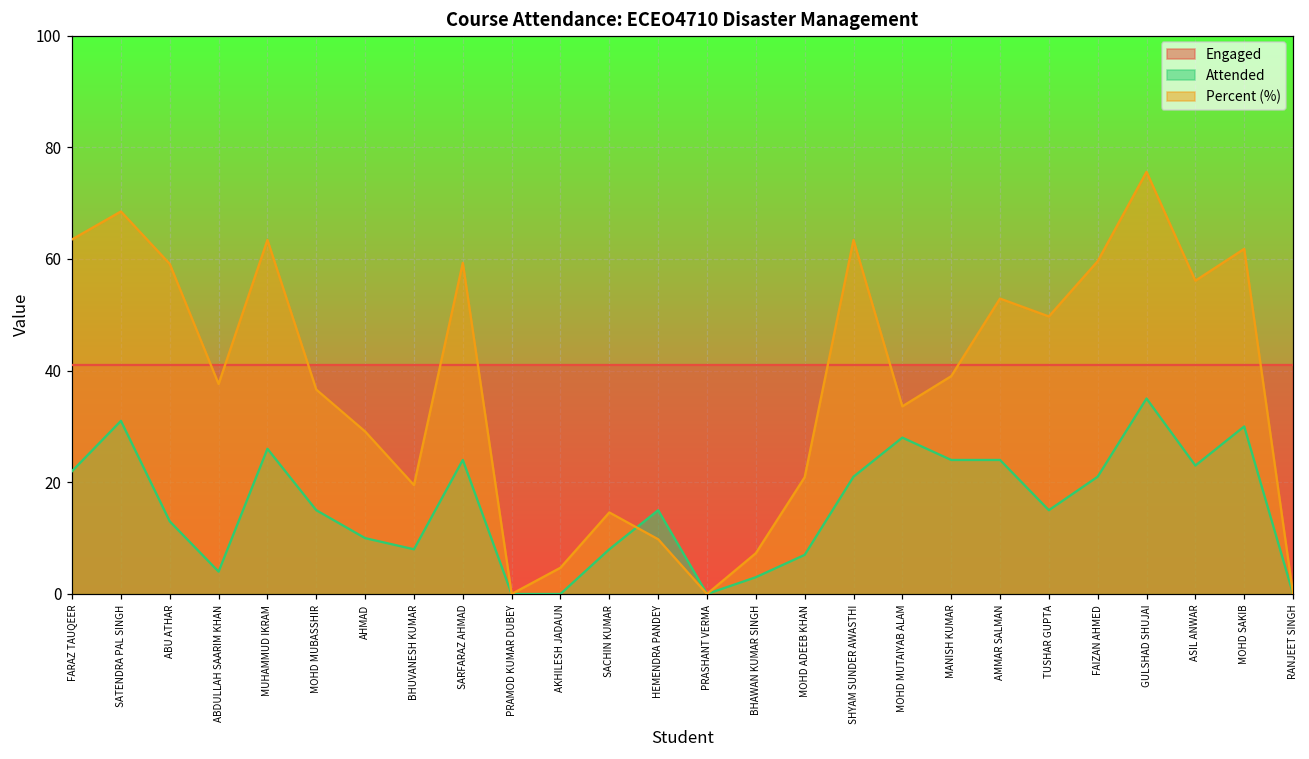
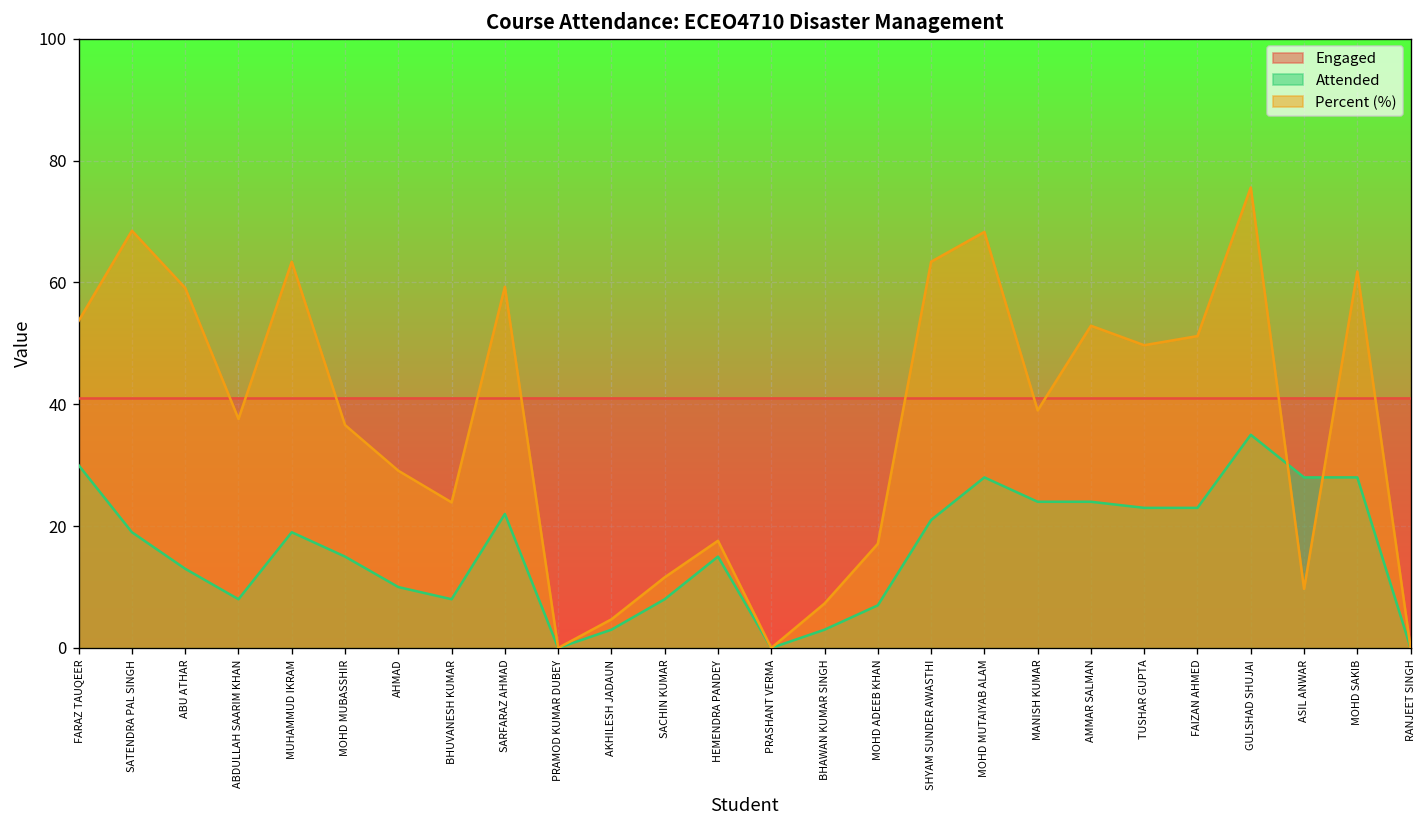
Attended, FARAZ TAUQEER: 22 -> 30
Percent (%), FARAZ TAUQEER: 64 -> 54
Attended, SATENDRA PAL SINGH: 31 -> 19
Attended, ABDULLAH SAARIM KHAN: 4 -> 8
Attended, MUHAMMUD IKRAM: 26 -> 19
Percent (%), BHUVANESH KUMAR: 20 -> 24
Attended, SARFARAZ AHMAD: 24 -> 22
Attended, AKHILESH JADAUN: 0 -> 3
Percent (%), SACHIN KUMAR: 15 -> 12
Percent (%), HEMENDRA PANDEY: 10 -> 18
Percent (%), MOHD ADEEB KHAN: 21 -> 17
Percent (%), MOHD MUTAIYAB ALAM: 34 -> 68
Attended, TUSHAR GUPTA: 15 -> 23
Attended, FAIZAN AHMED: 21 -> 23
Percent (%), FAIZAN AHMED: 60 -> 51
Attended, ASIL ANWAR: 23 -> 28
Percent (%), ASIL ANWAR: 56 -> 10
Attended, MOHD SAKIB: 30 -> 28
